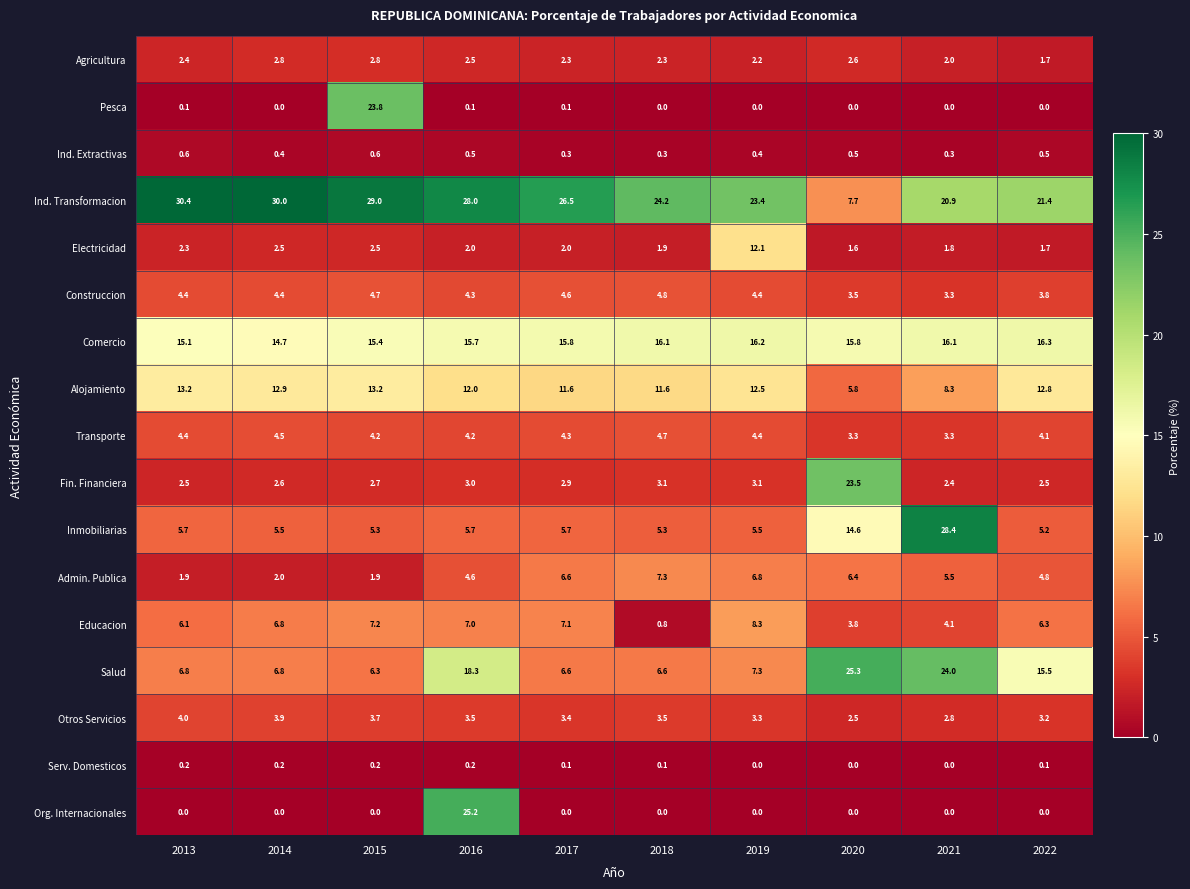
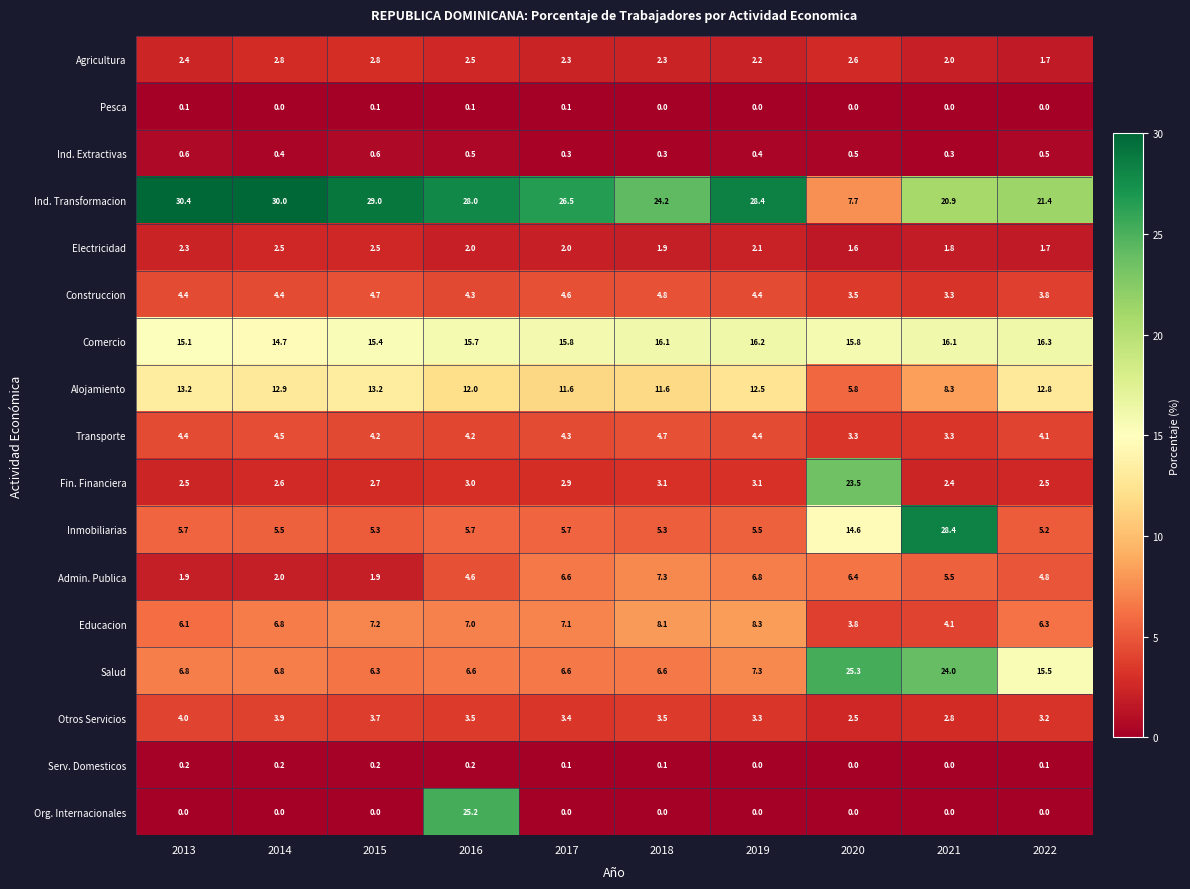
Pesca, 2015: 23.8 -> 0.1
Ind. Transformacion, 2019: 23.4 -> 28.4
Electricidad, 2019: 12.1 -> 2.1
Educacion, 2018: 0.8 -> 8.1
Salud, 2016: 18.3 -> 6.6
